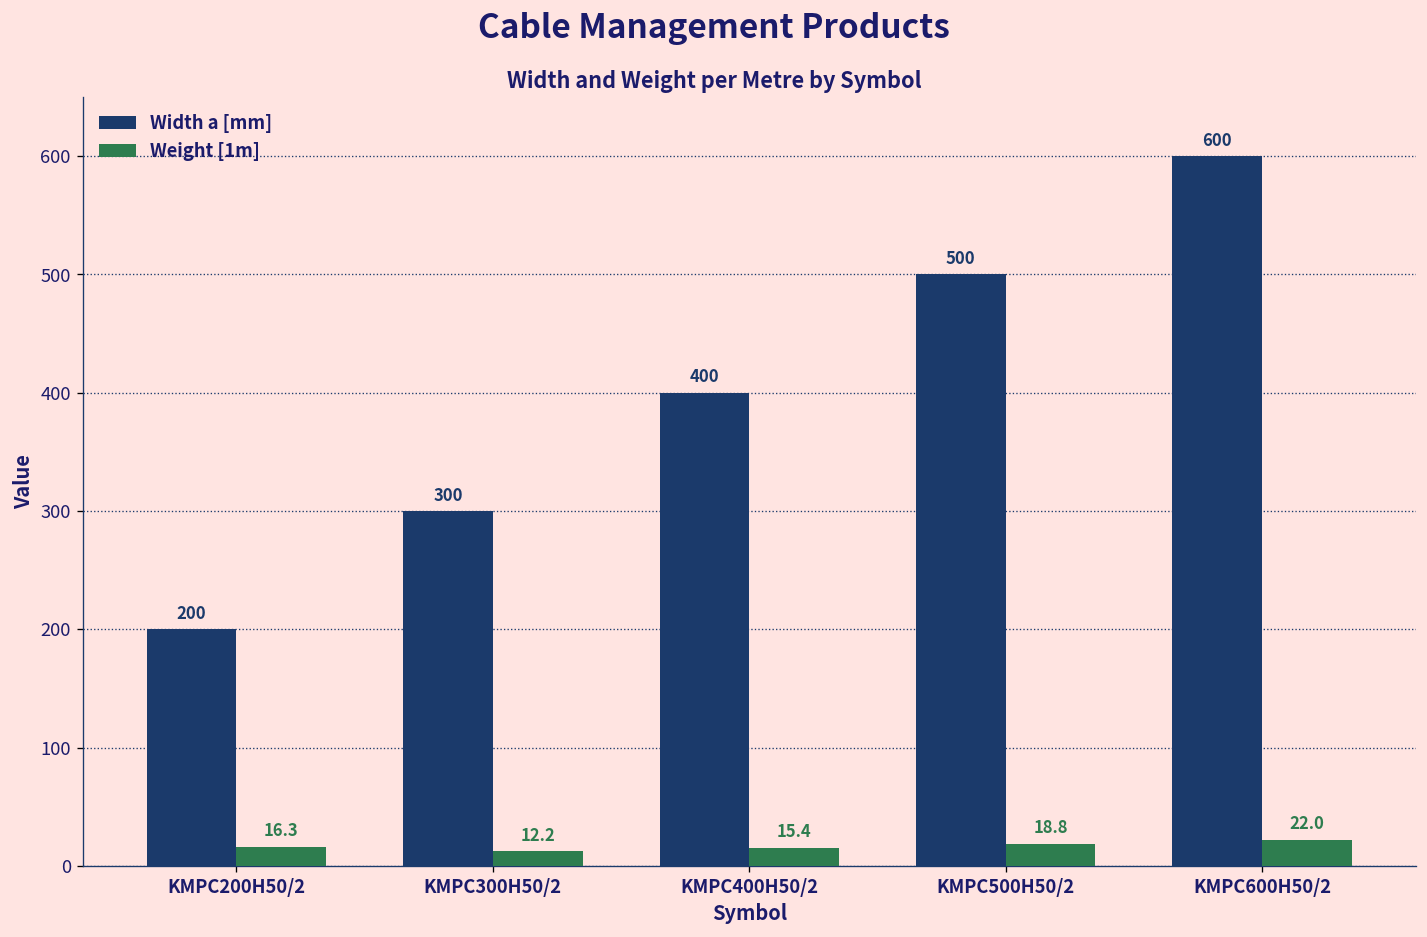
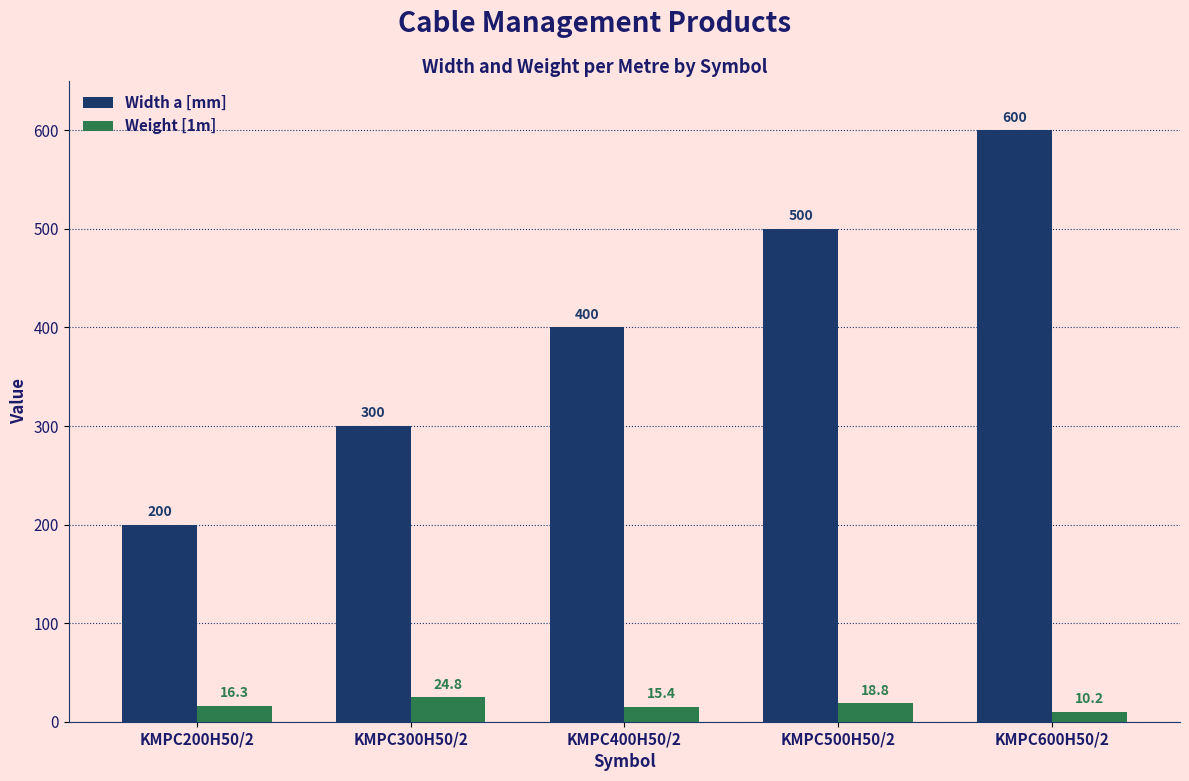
Weight [1m], KMPC300H50/2: 12.2 -> 24.8
Weight [1m], KMPC600H50/2: 22.0 -> 10.2
